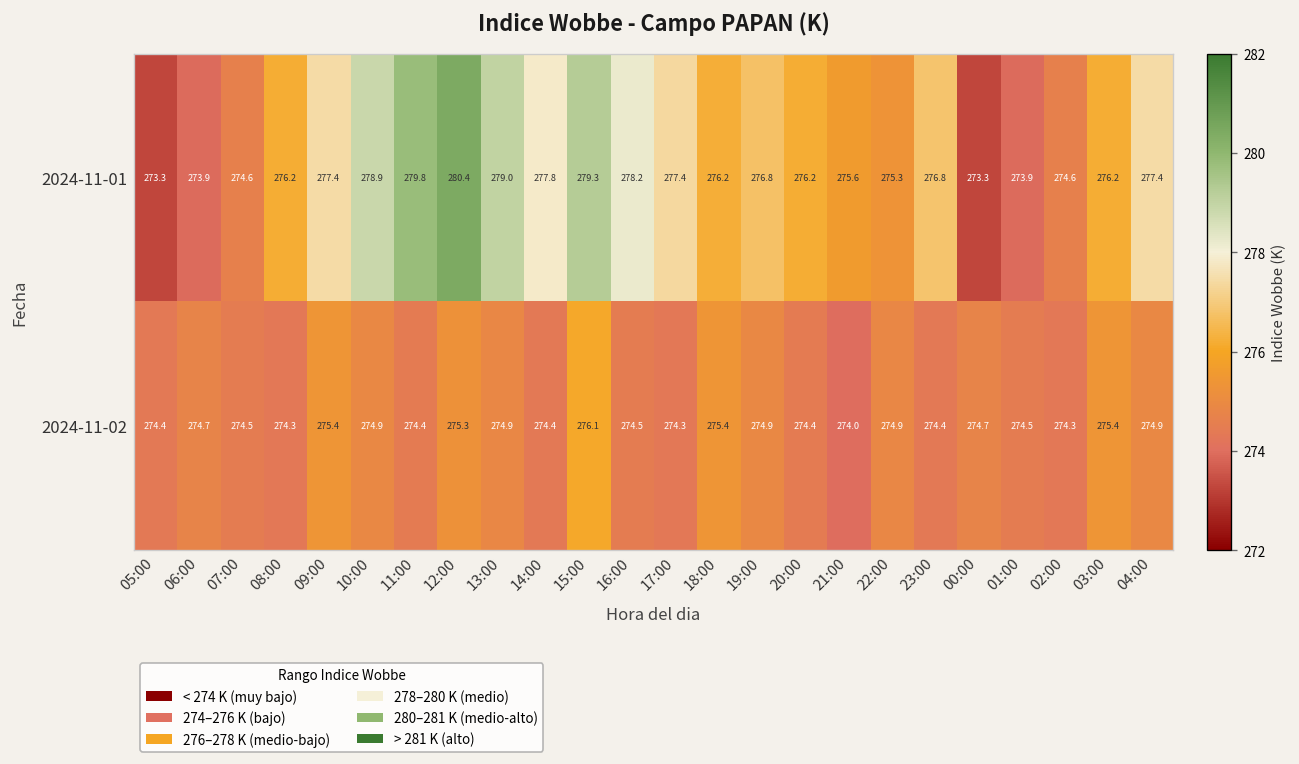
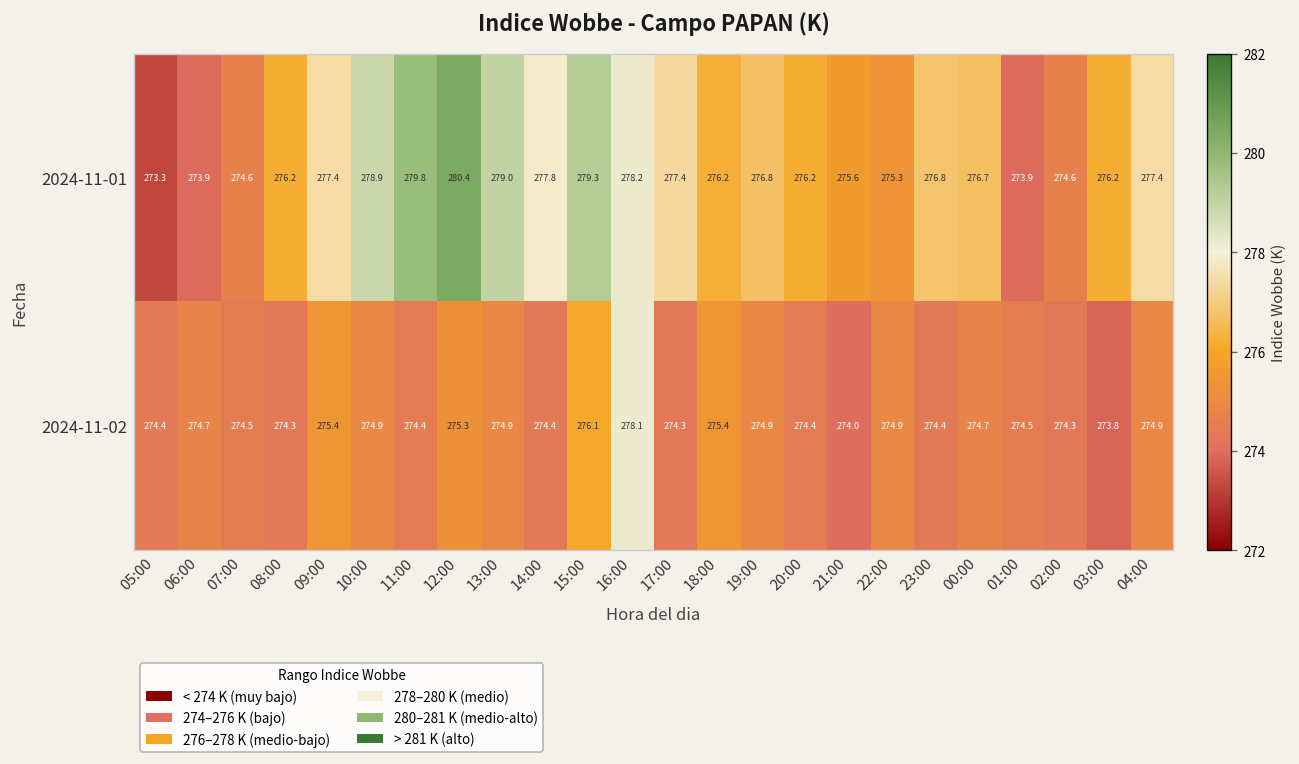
2024-11-01, 00:00: 273.3 -> 276.7
2024-11-02, 16:00: 274.5 -> 278.1
2024-11-02, 03:00: 275.4 -> 273.8
